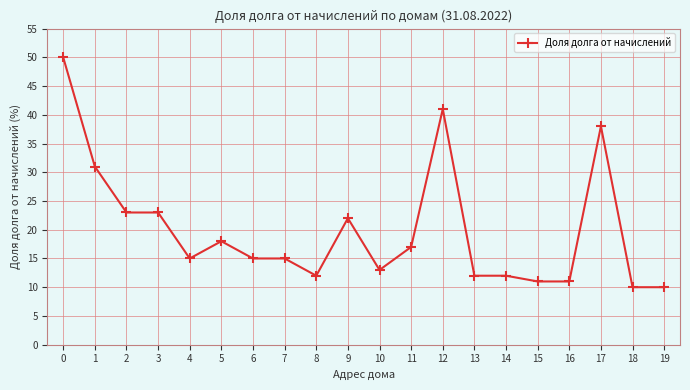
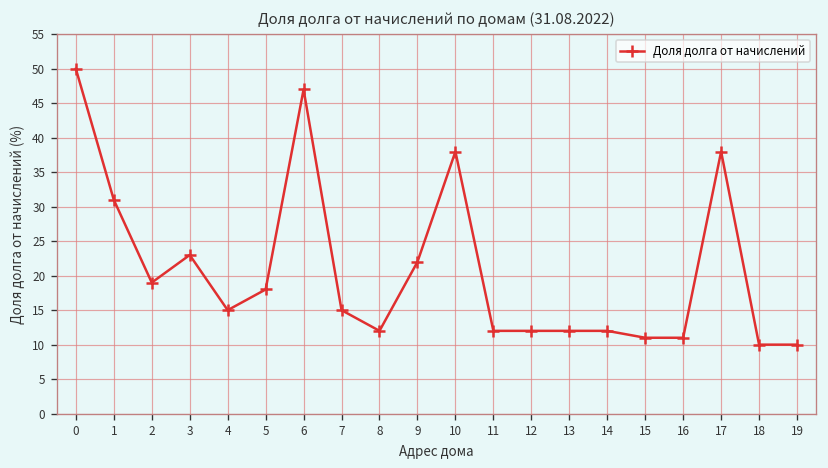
2: 23 -> 19
6: 15 -> 47
10: 13 -> 38
11: 17 -> 12
12: 41 -> 12
